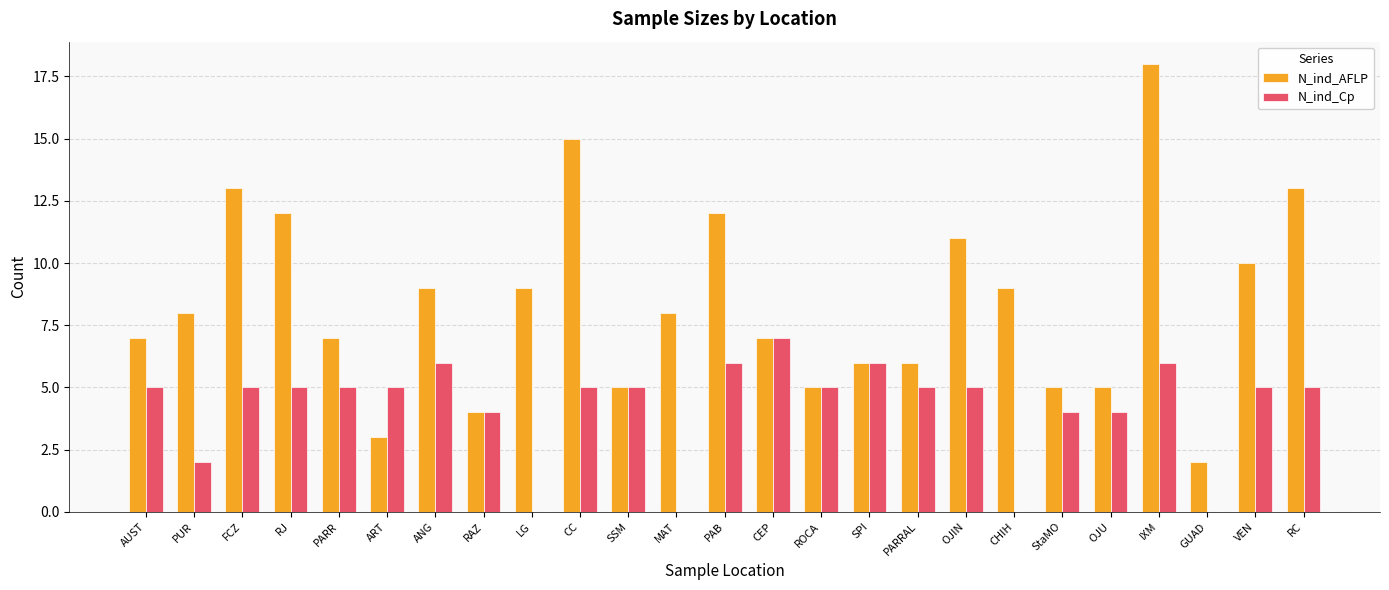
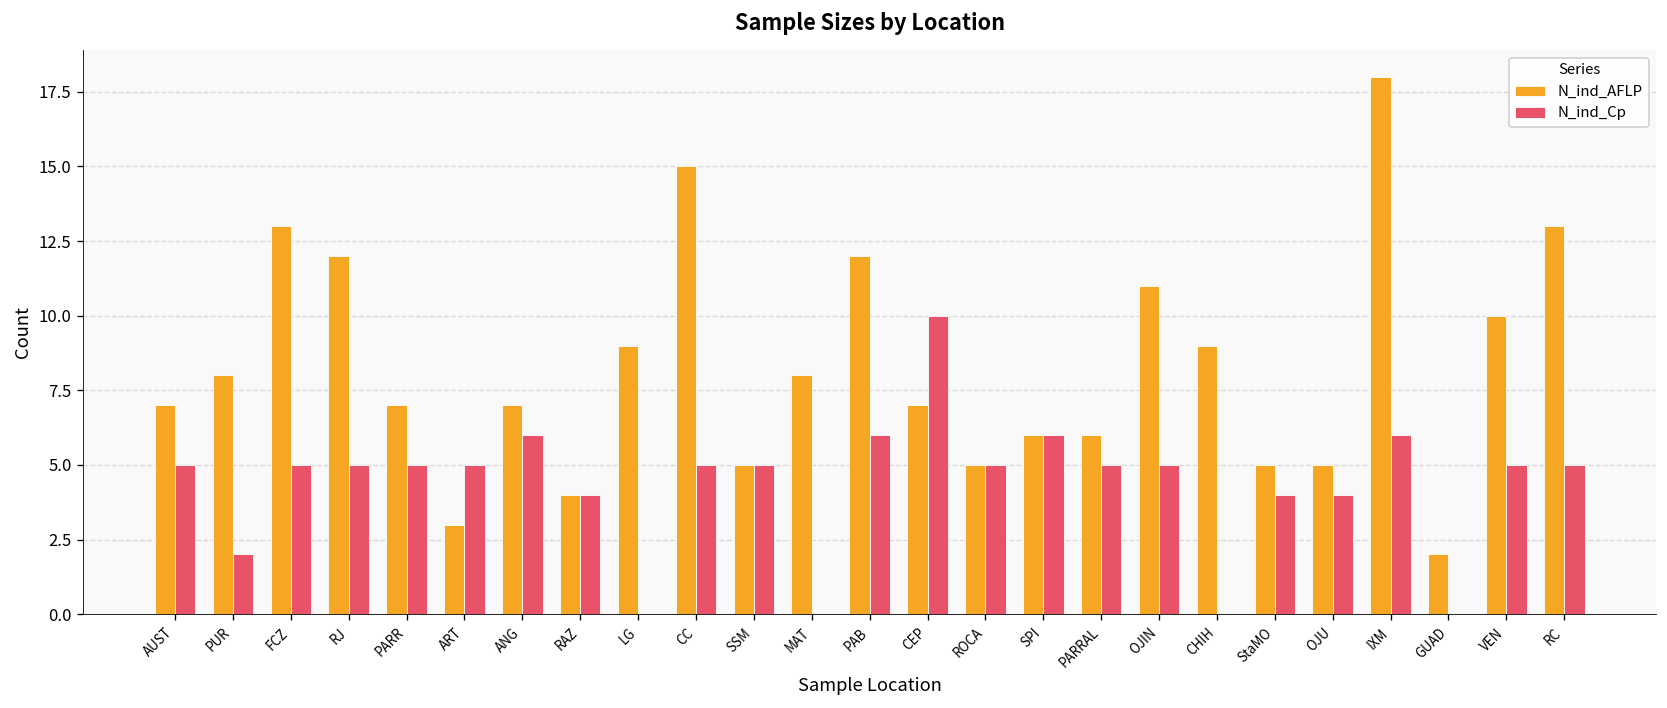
N_ind_AFLP, ANG: 9 -> 7
N_ind_Cp, CEP: 7 -> 10
